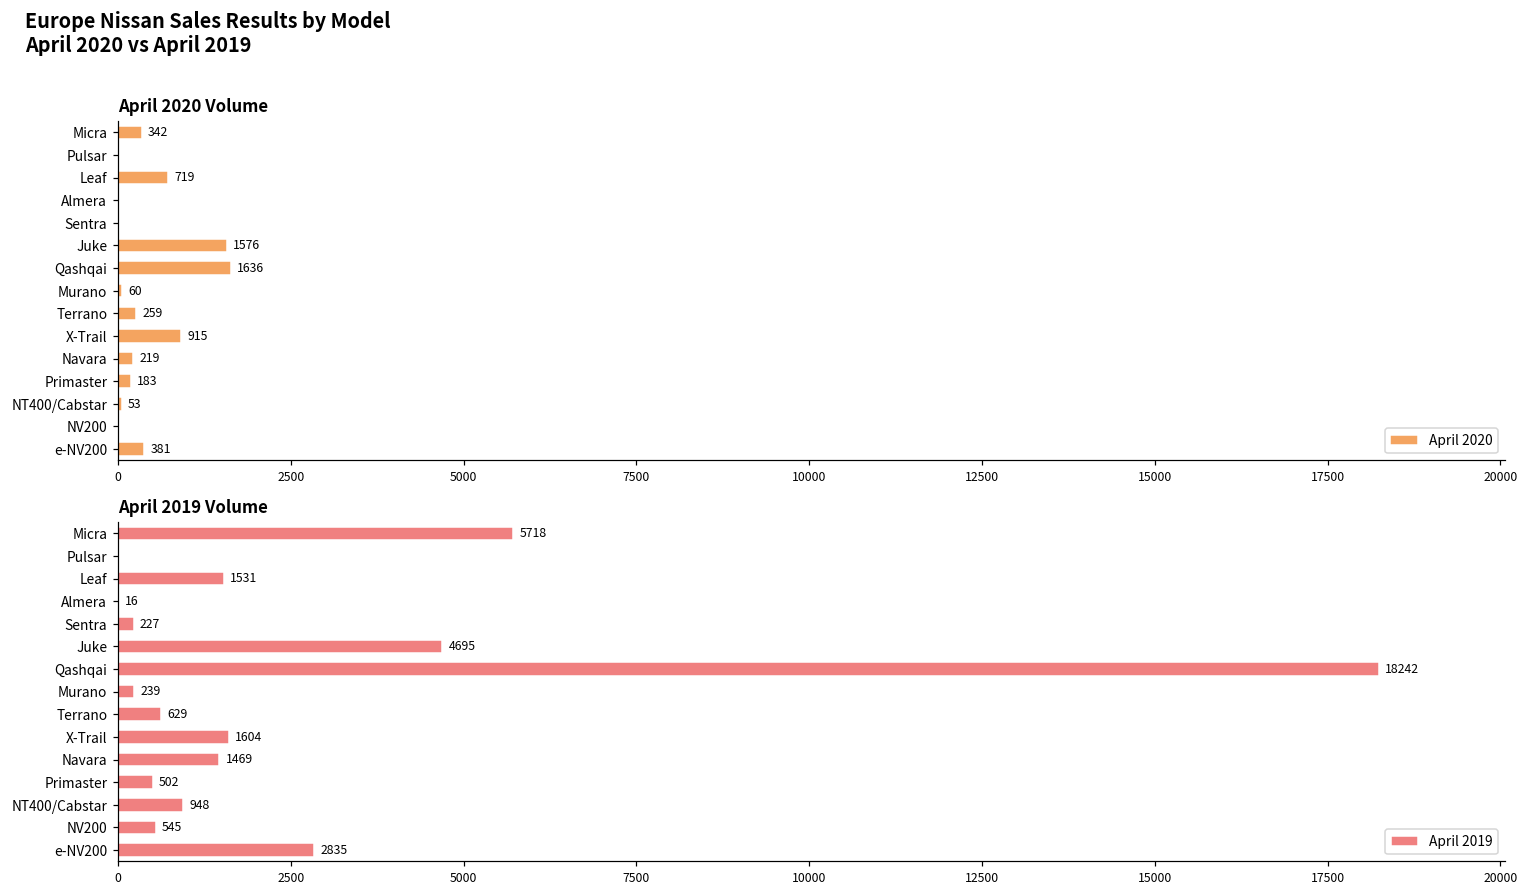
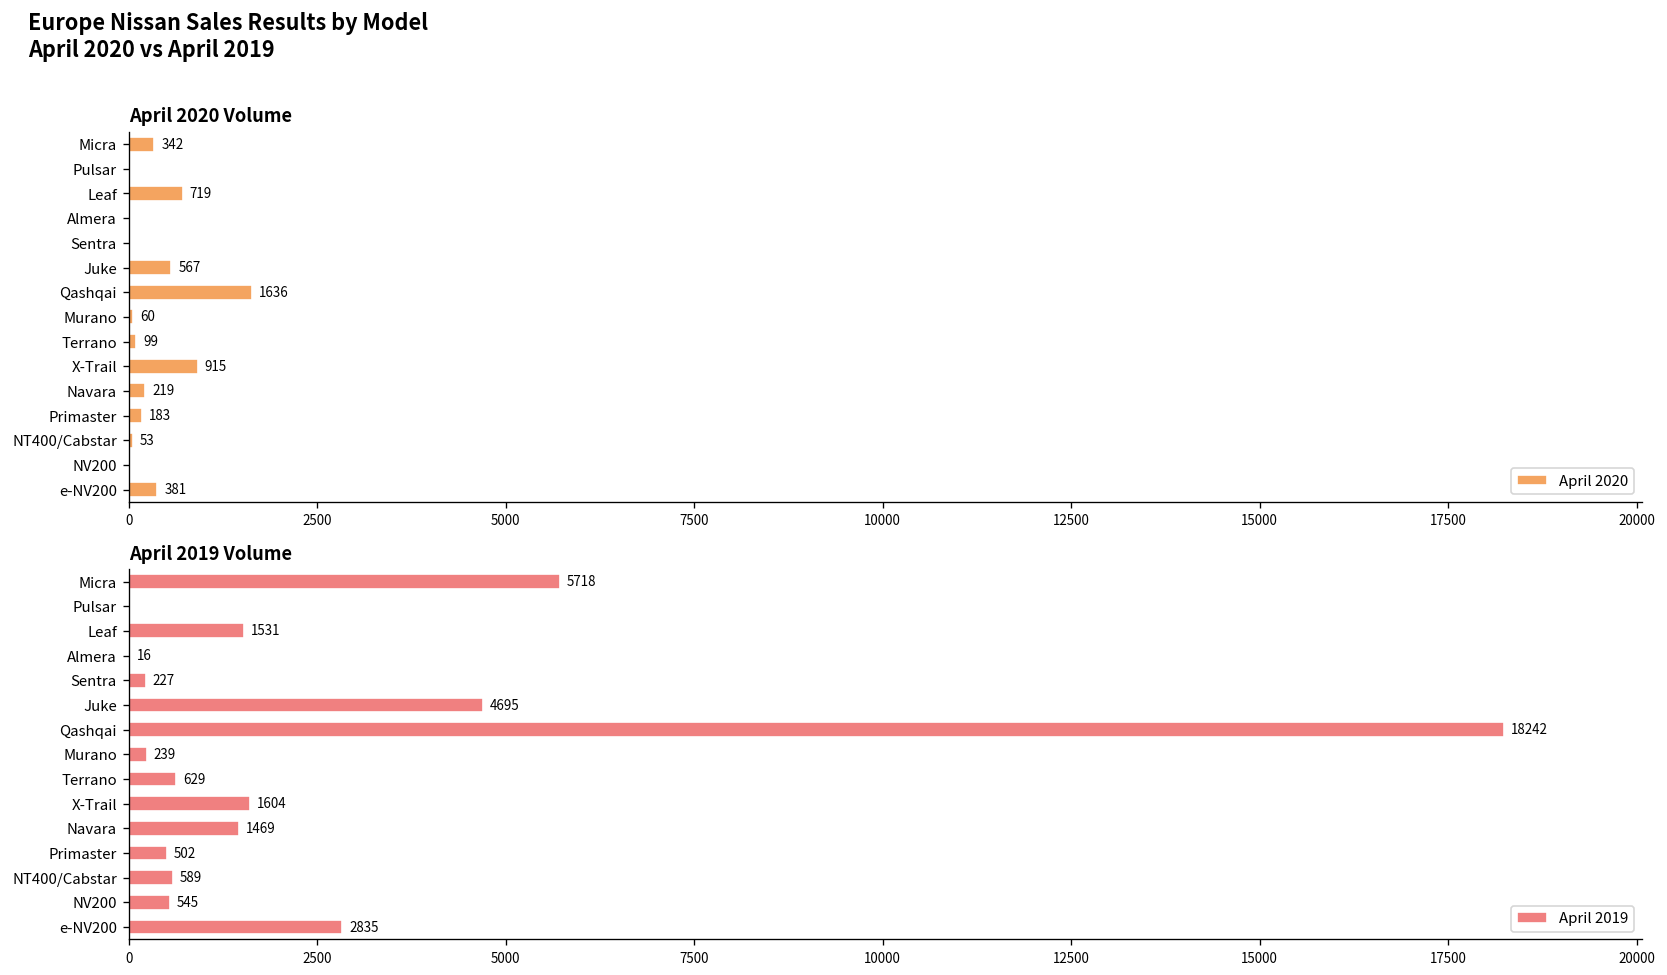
April 2020 Volume, Juke: 1576 -> 567
April 2020 Volume, Terrano: 259 -> 99
April 2019 Volume, NT400/Cabstar: 948 -> 589
